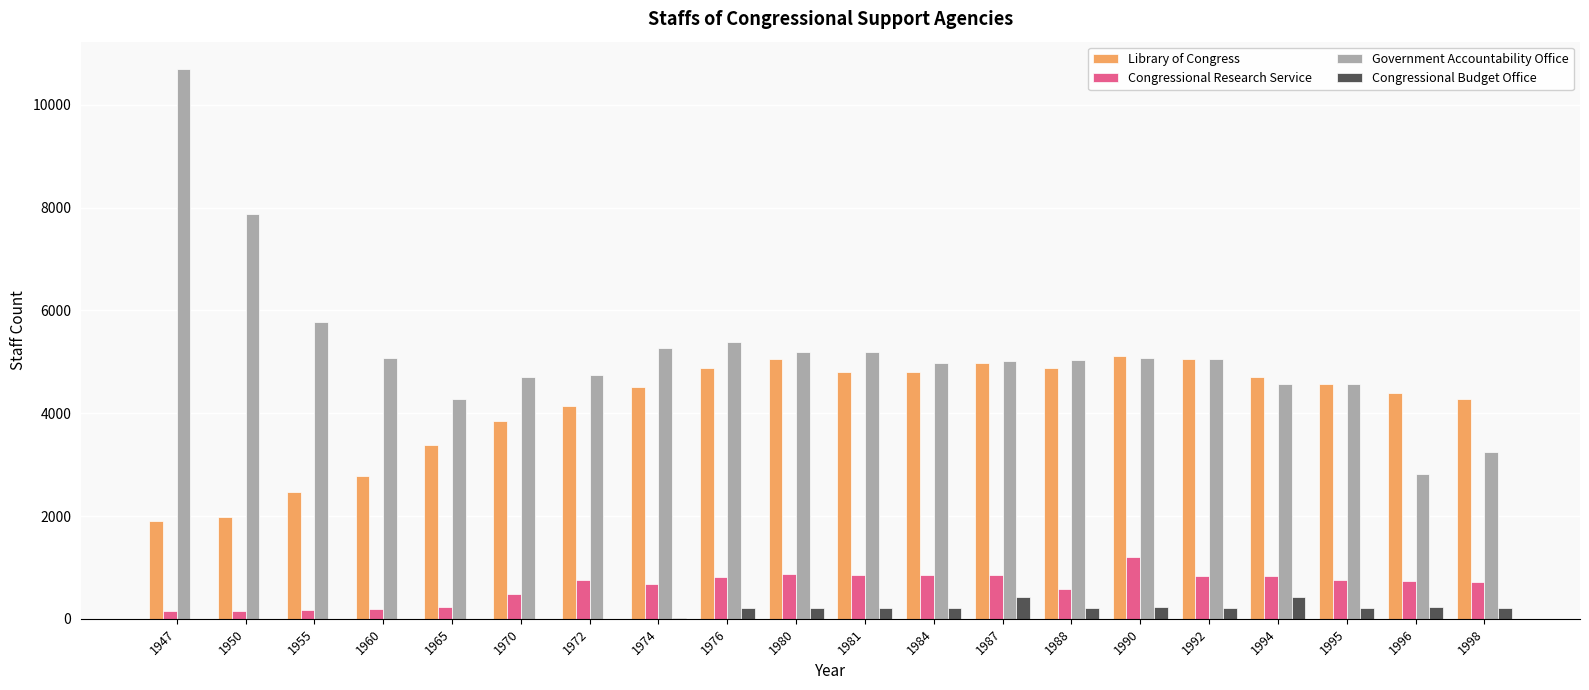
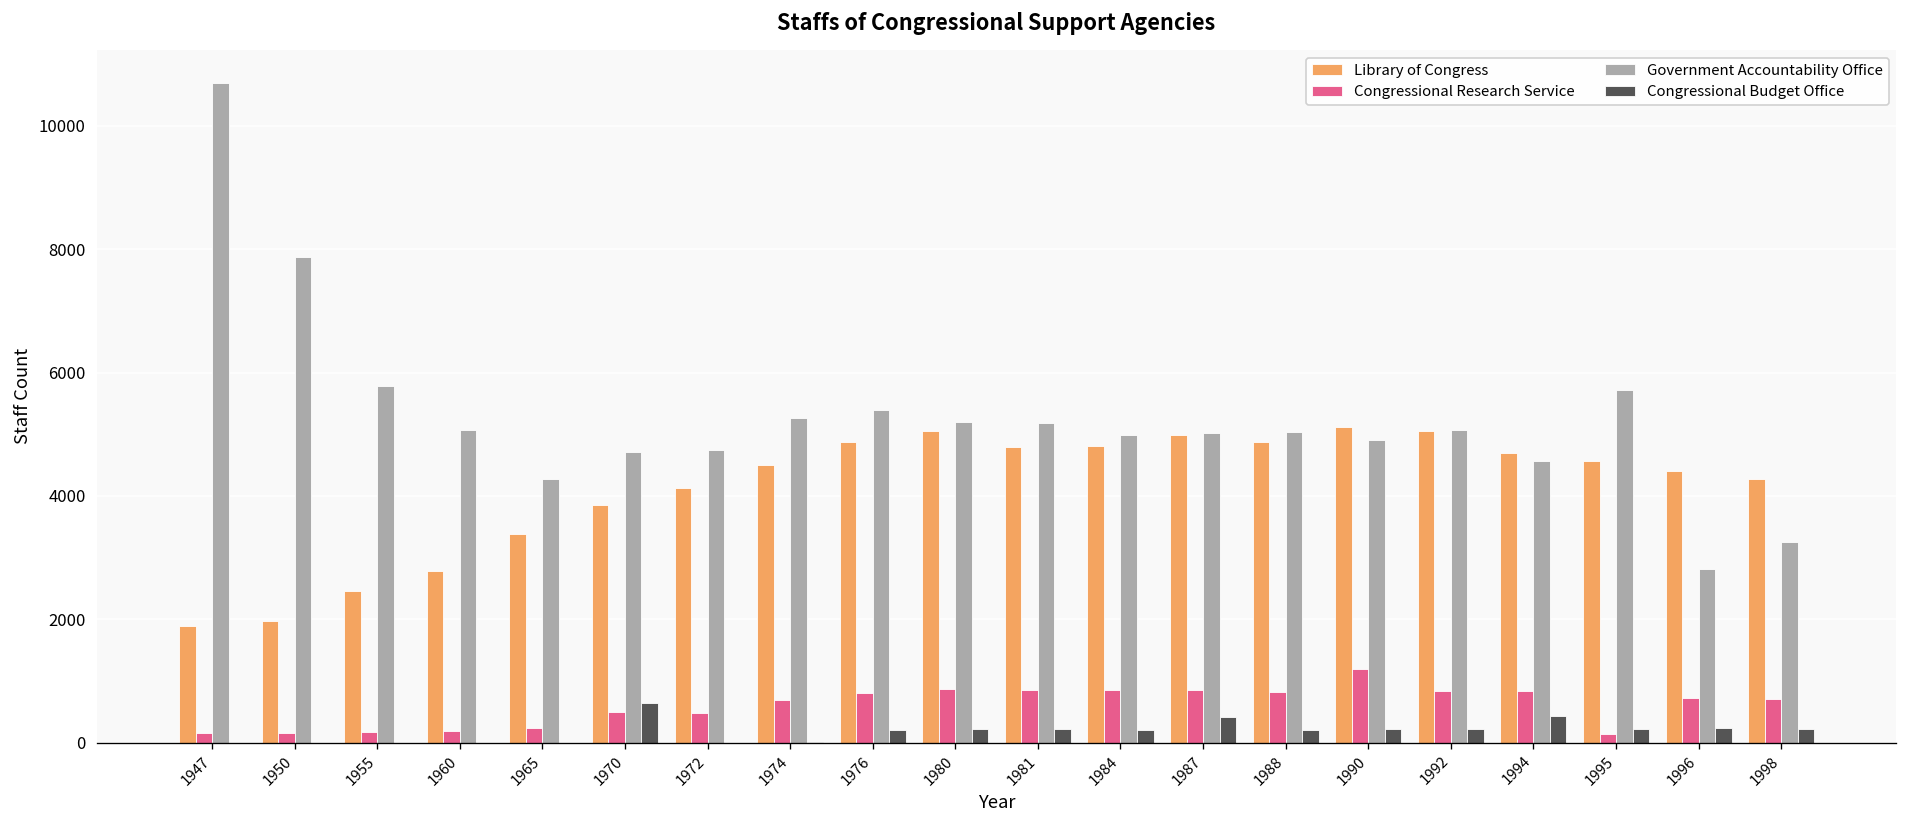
Congressional Budget Office, 1970: 0 -> 600
Congressional Research Service, 1972: 800 -> 500
Congressional Research Service, 1988: 600 -> 800
Government Accountability Office, 1990: 5100 -> 4900
Congressional Research Service, 1995: 700 -> 100
Government Accountability Office, 1995: 4600 -> 5700
